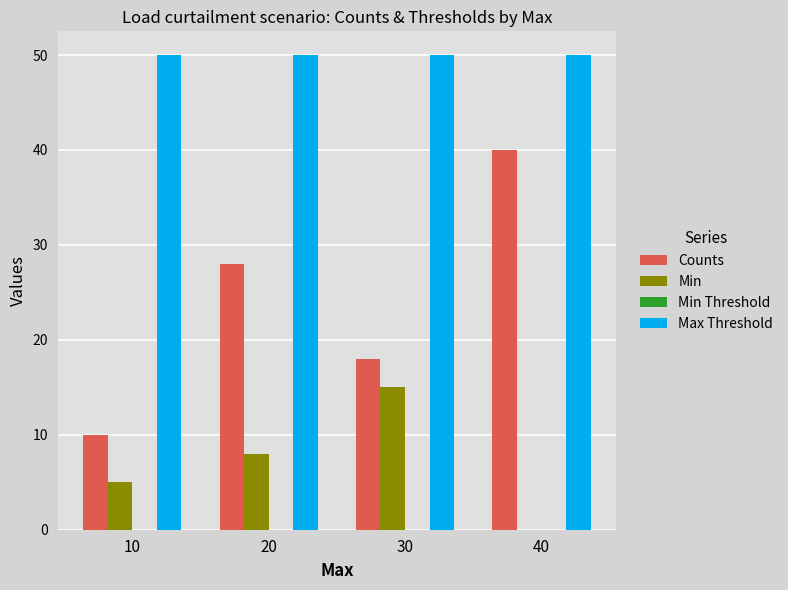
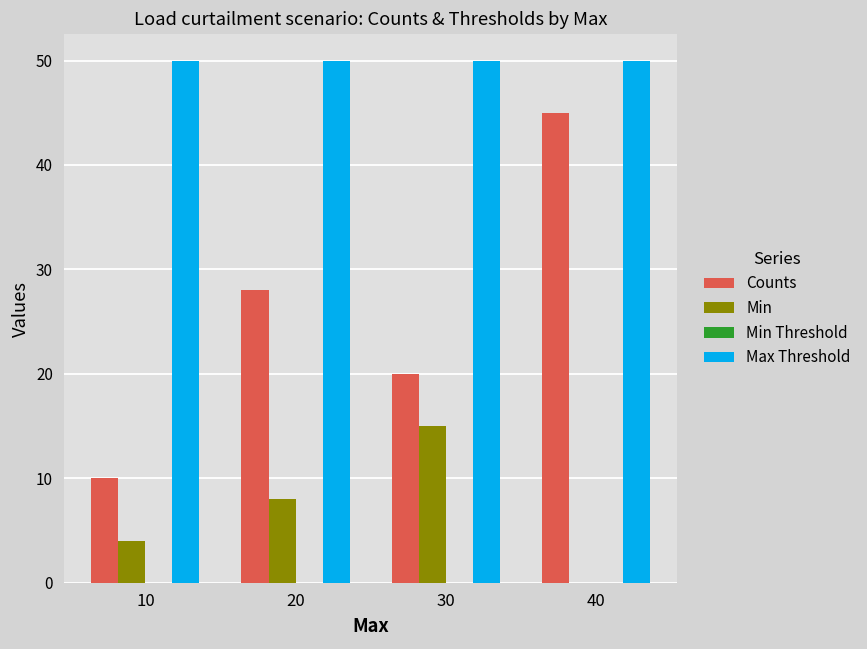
Min, 10: 5 -> 4
Counts, 30: 18 -> 20
Counts, 40: 40 -> 45
